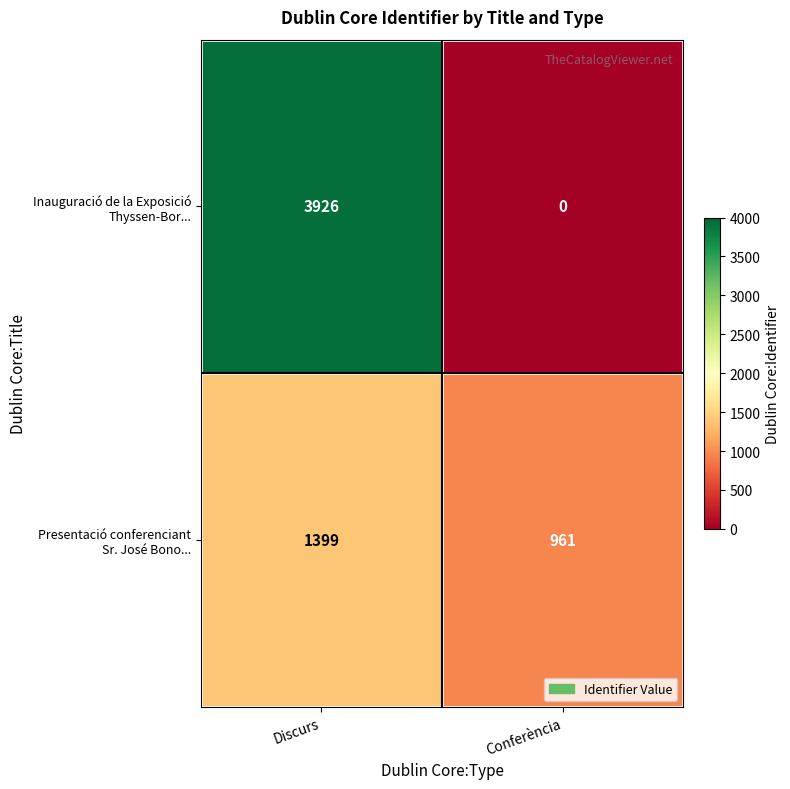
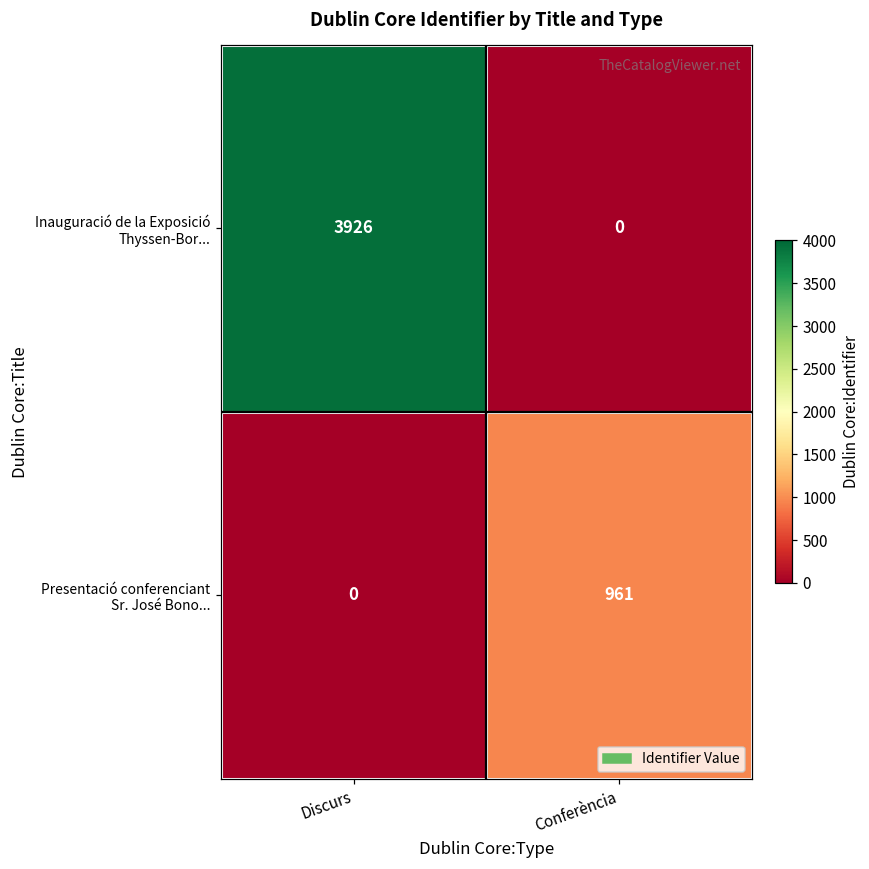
Presentació conferenciant Sr. José Bono..., Discurs: 1399 -> 0
